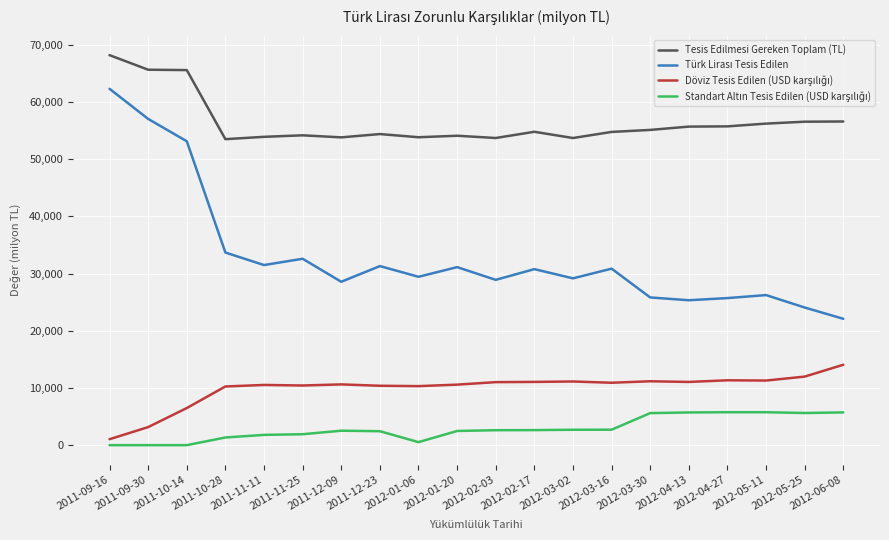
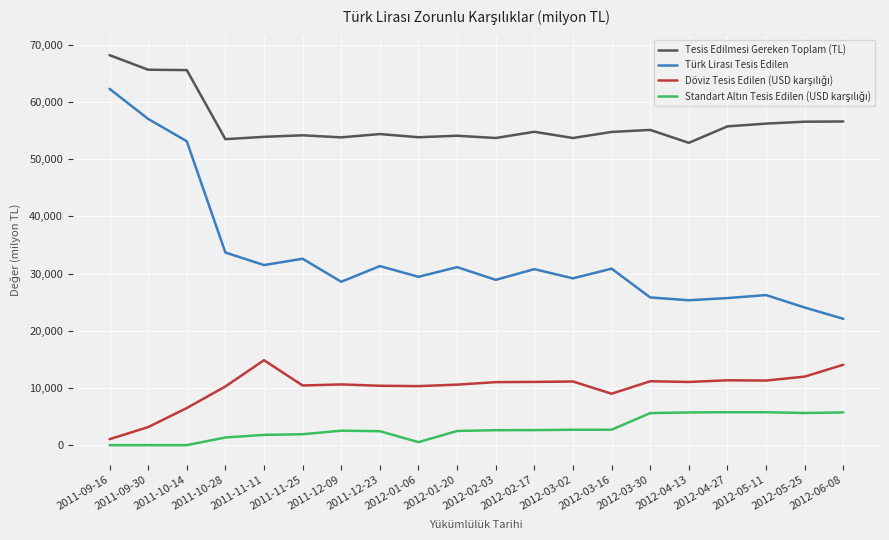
Döviz Tesis Edilen (USD karşılığı), 2011-11-11: 11,000 -> 15,000
Döviz Tesis Edilen (USD karşılığı), 2012-03-16: 11,000 -> 9,000
Tesis Edilmesi Gereken Toplam (TL), 2012-04-13: 56,000 -> 53,000
